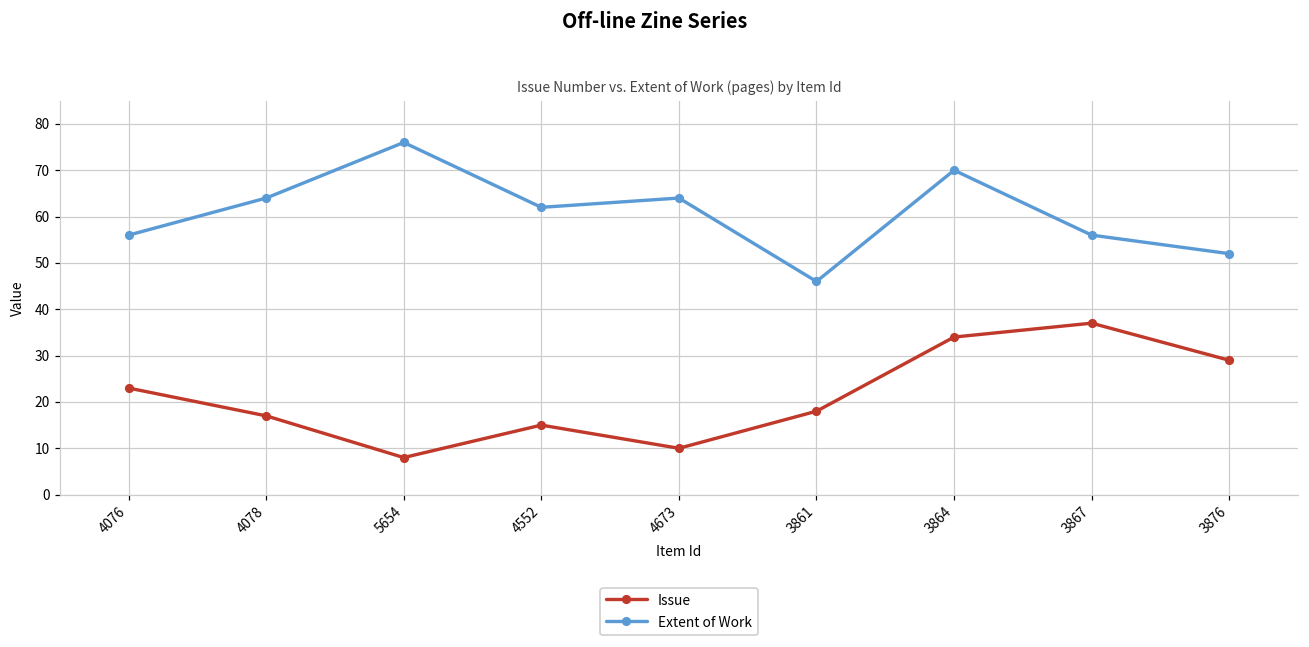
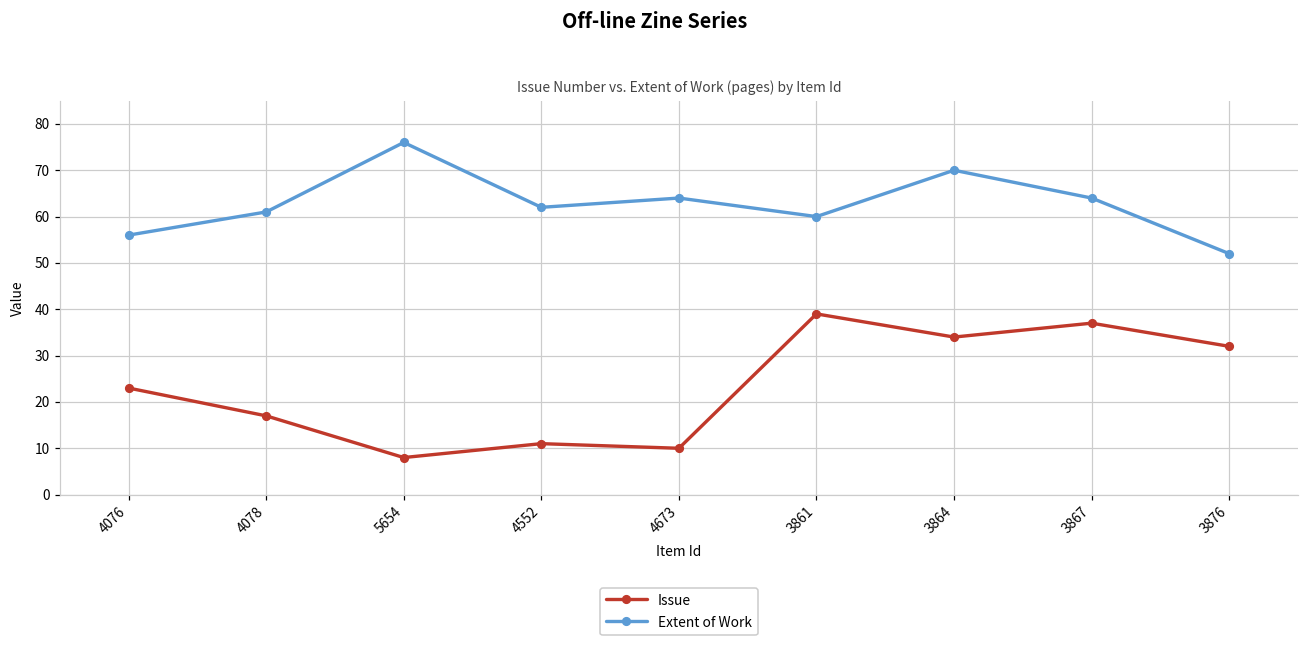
Extent of Work, 4078: 64 -> 61
Issue, 4552: 15 -> 11
Issue, 3861: 18 -> 39
Extent of Work, 3861: 46 -> 60
Extent of Work, 3867: 56 -> 64
Issue, 3876: 29 -> 32
